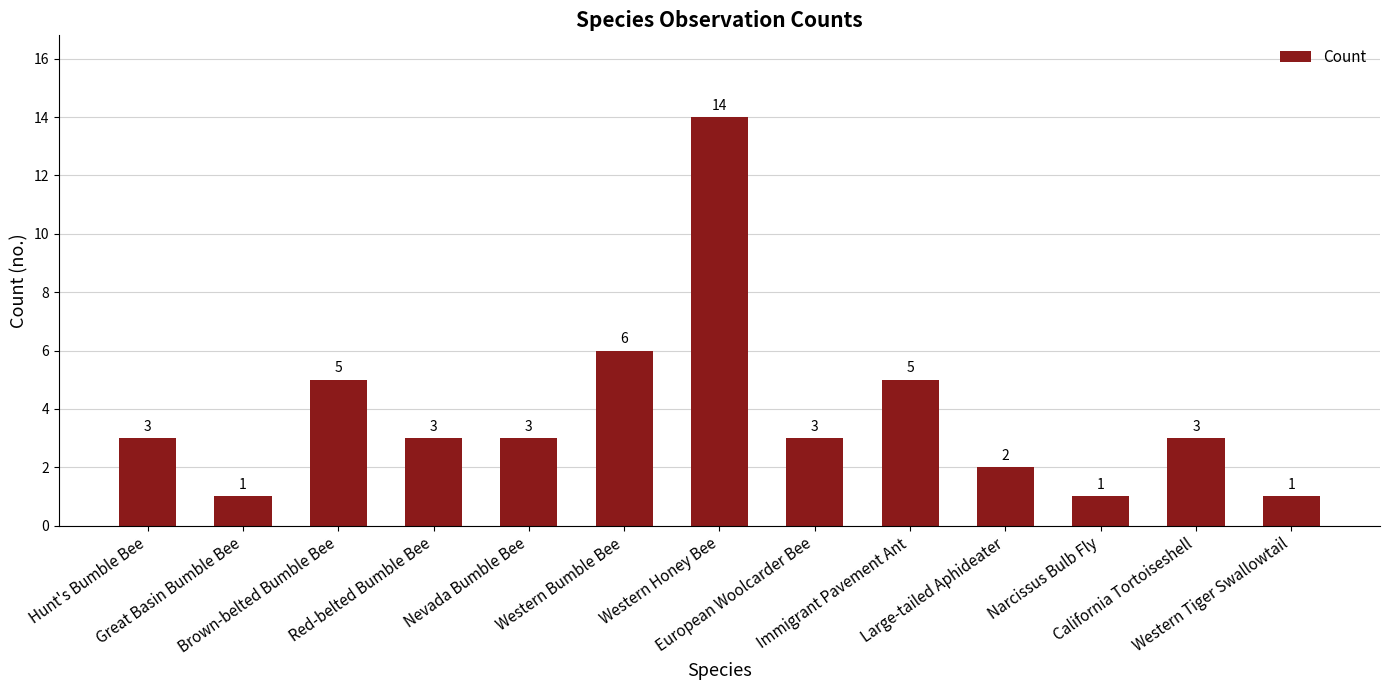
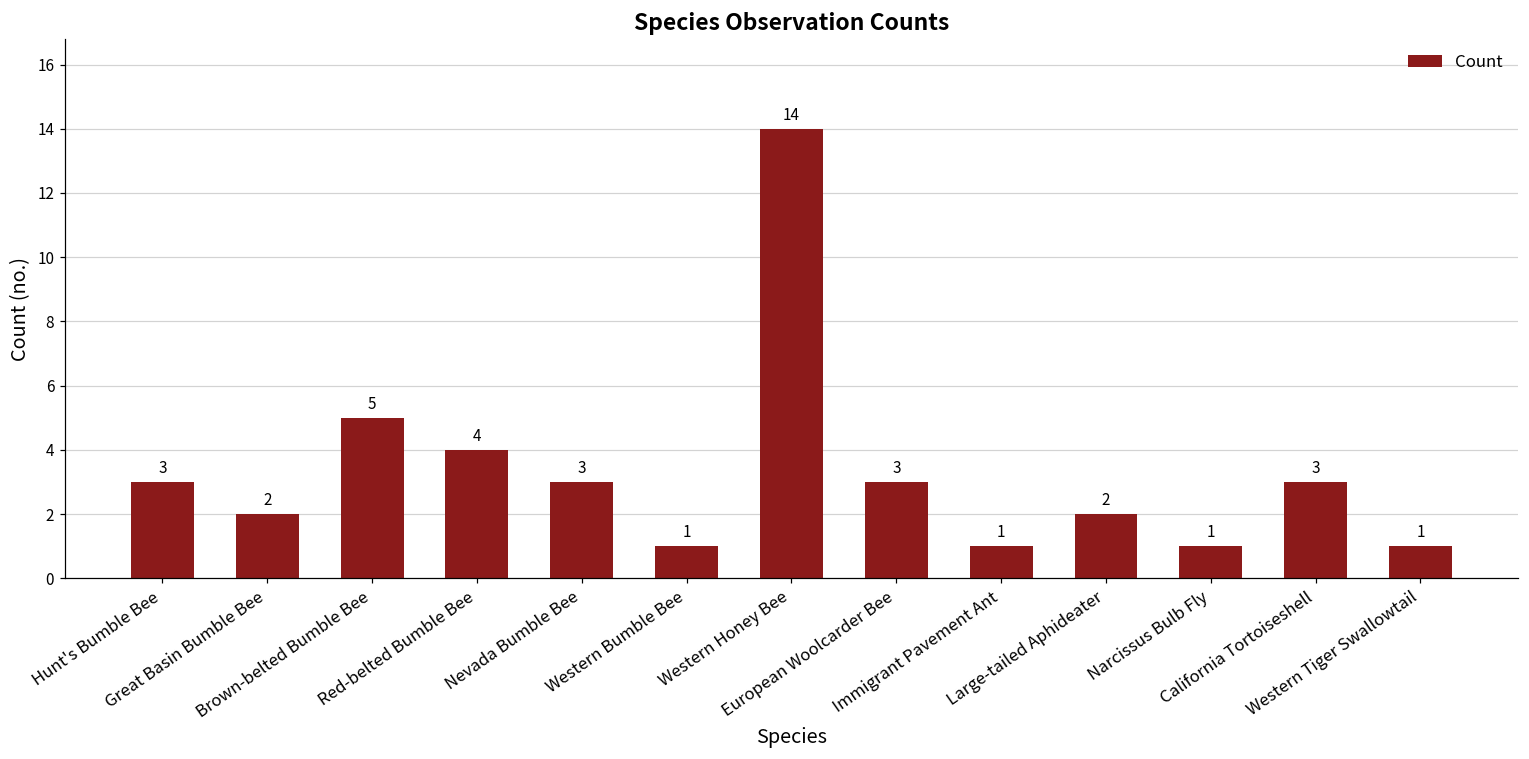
Great Basin Bumble Bee: 1 -> 2
Red-belted Bumble Bee: 3 -> 4
Western Bumble Bee: 6 -> 1
Immigrant Pavement Ant: 5 -> 1
